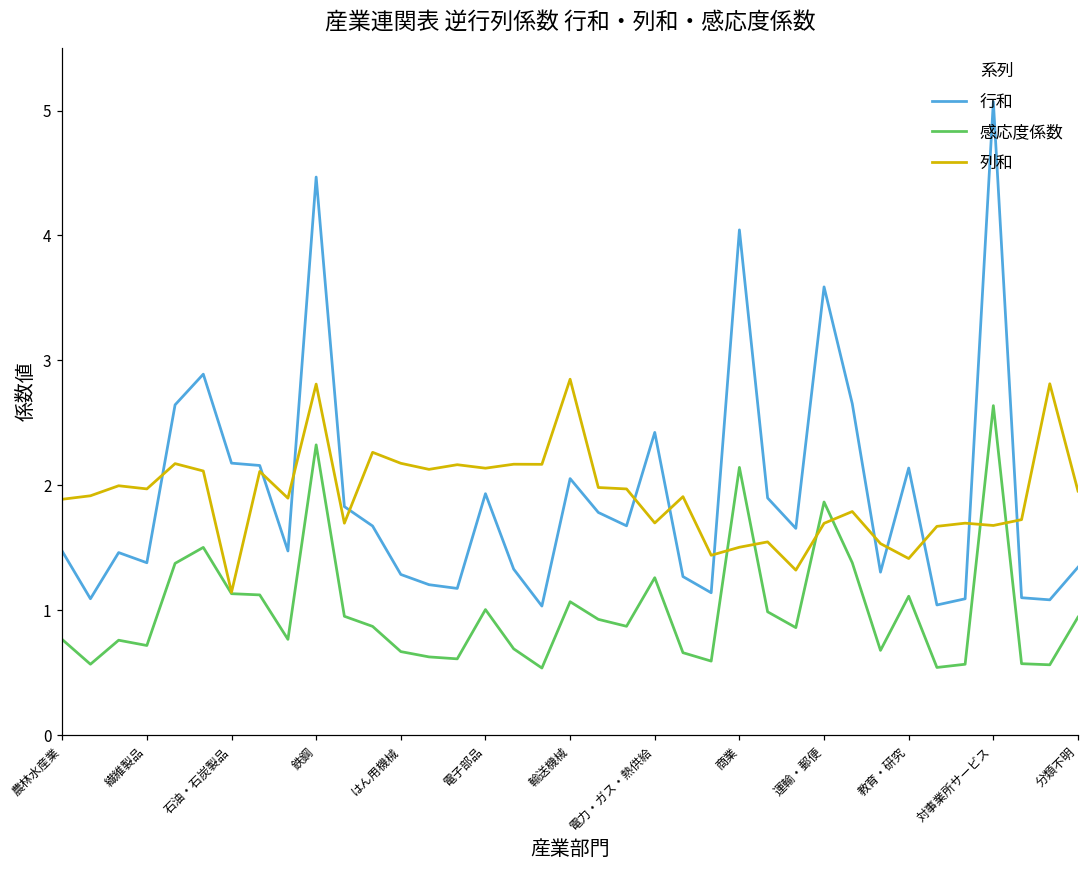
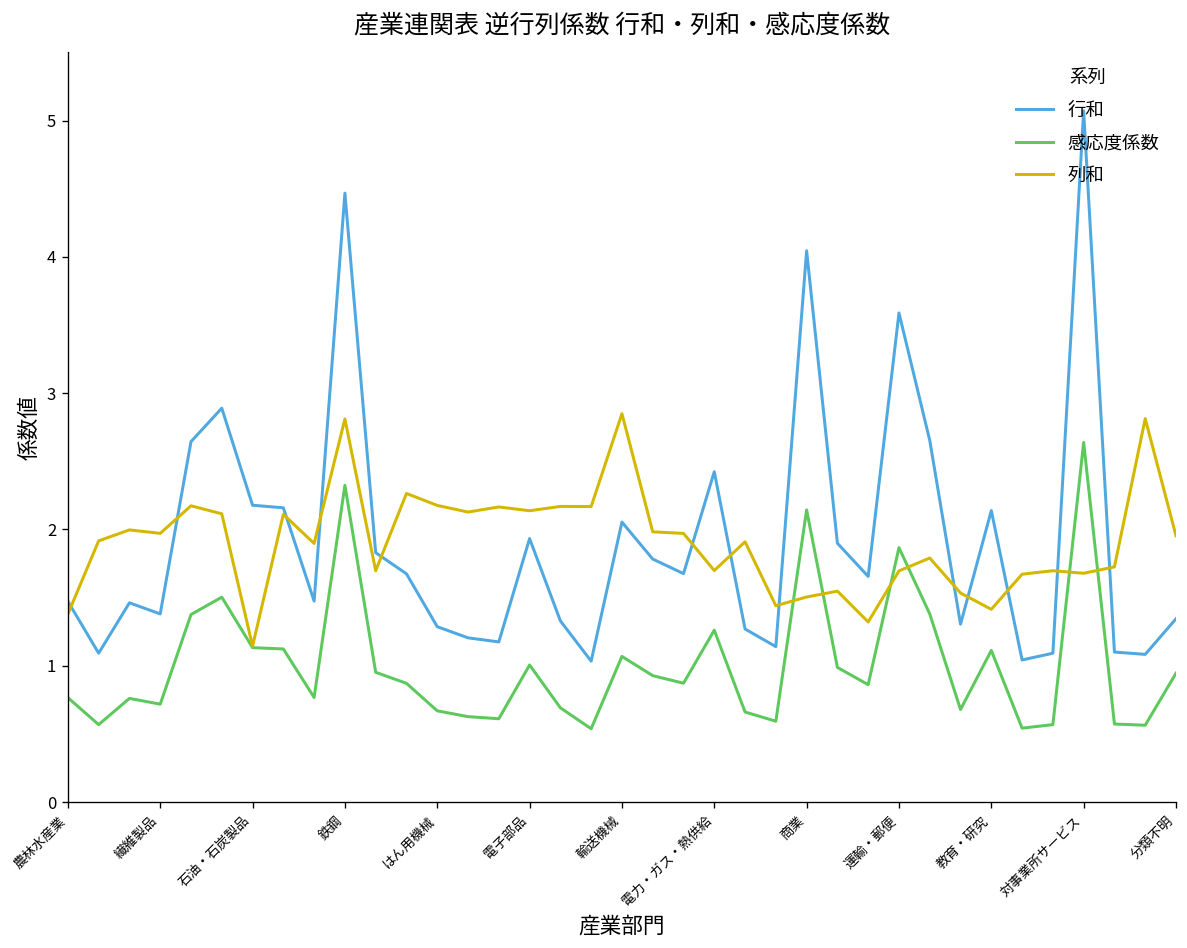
列和, 農林水産業: 1.89 -> 1.38
